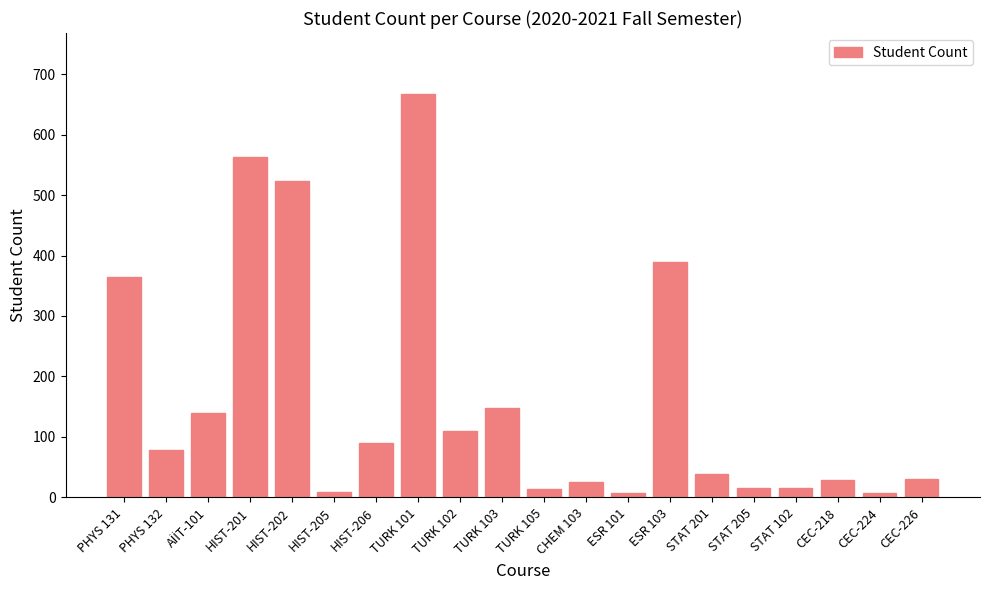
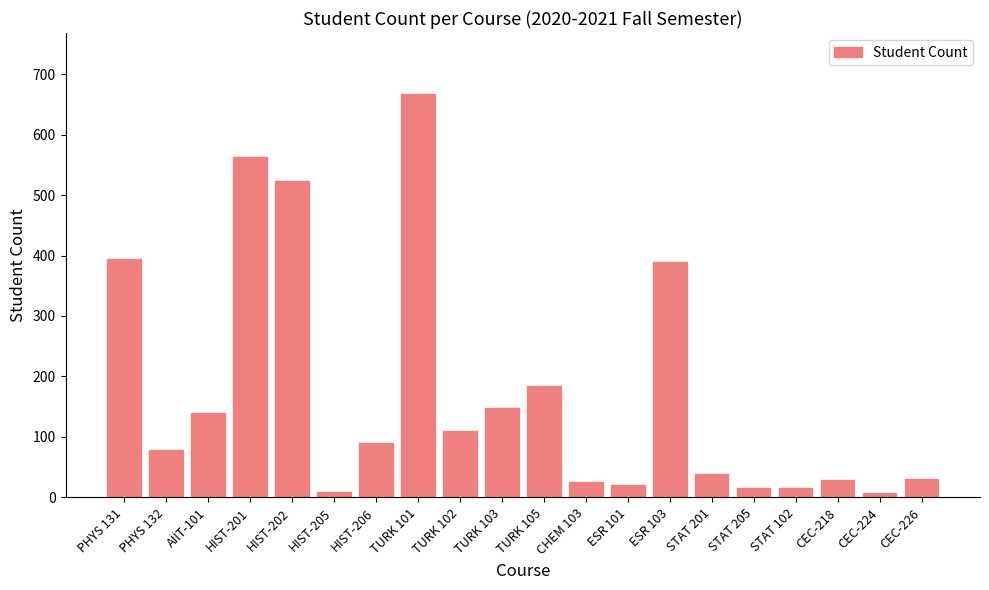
PHYS 131: 360 -> 400
TURK 105: 10 -> 180
ESR 101: 10 -> 20
